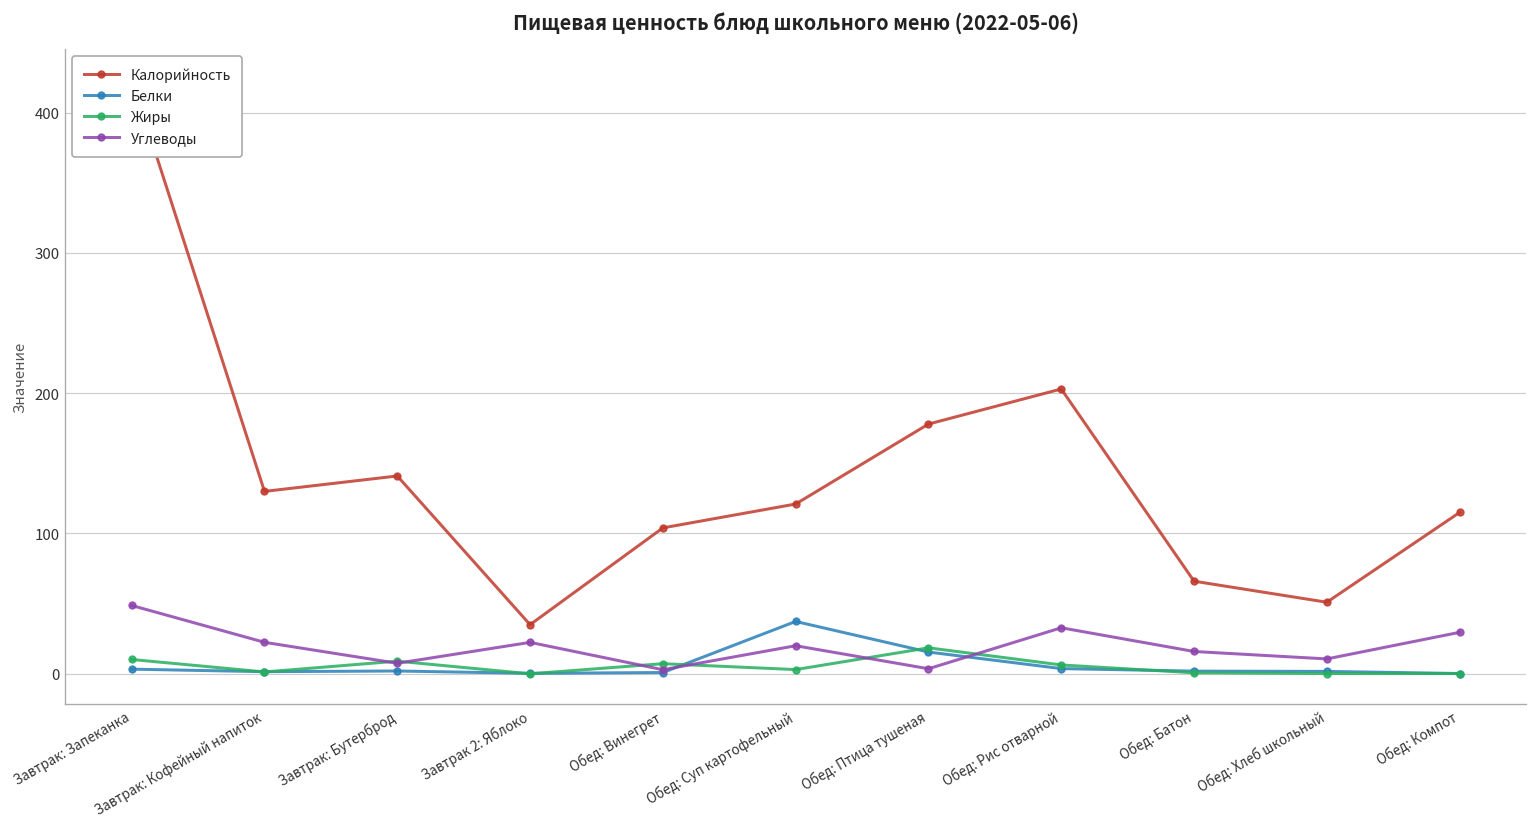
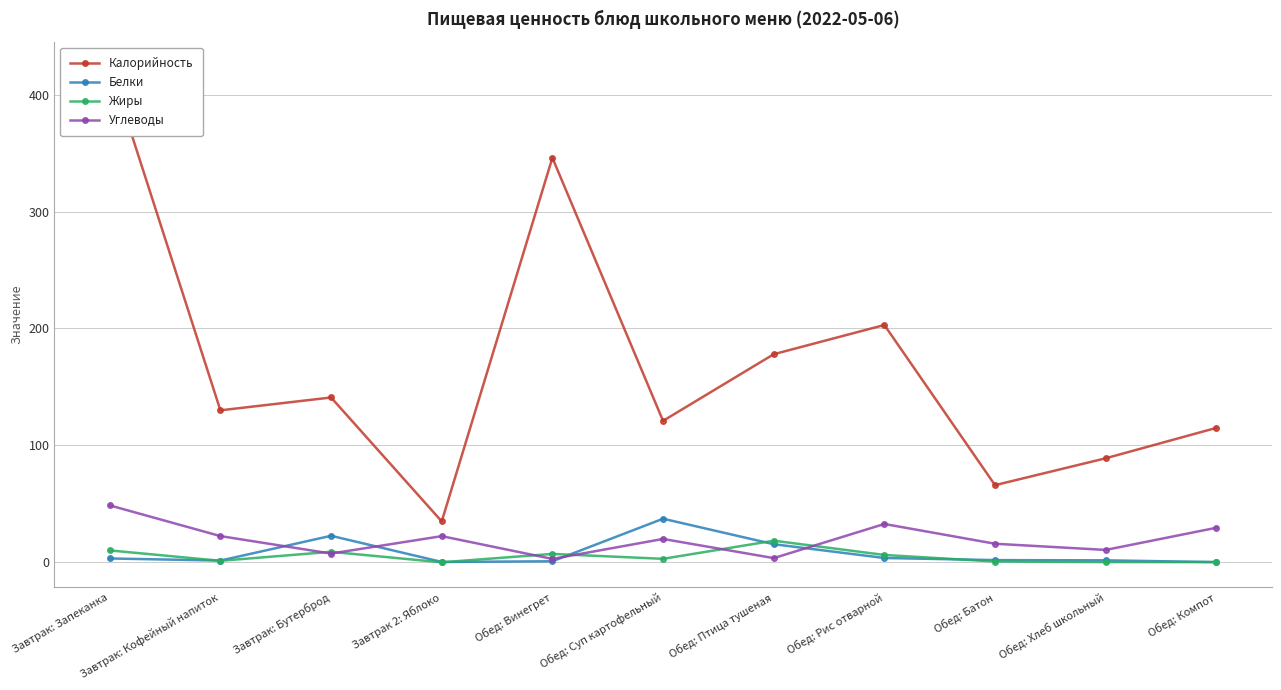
Белки, Завтрак: Бутерброд: 2 -> 23
Калорийность, Обед: Винегрет: 104 -> 346
Калорийность, Обед: Хлеб школьный: 51 -> 89
